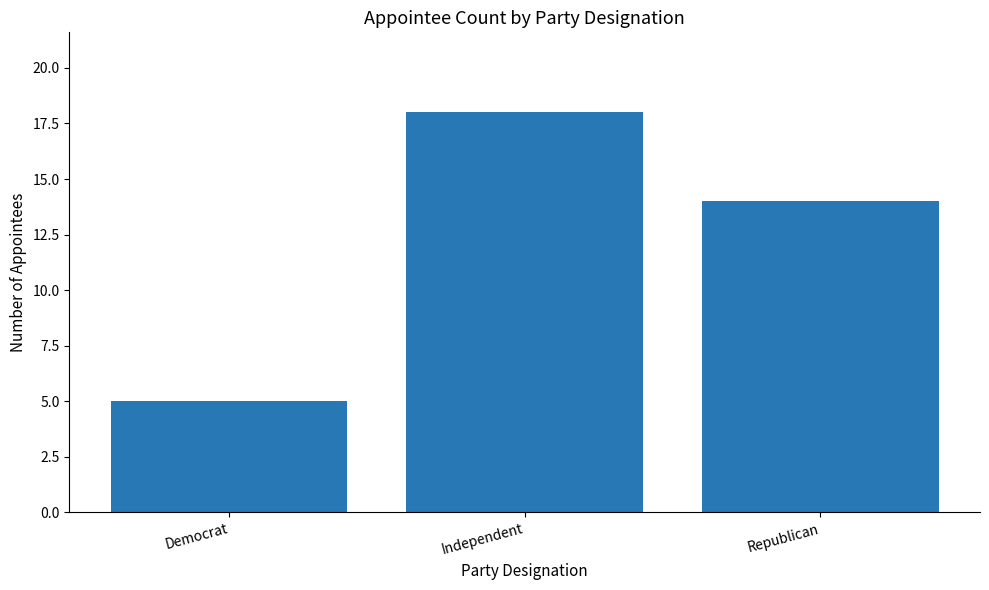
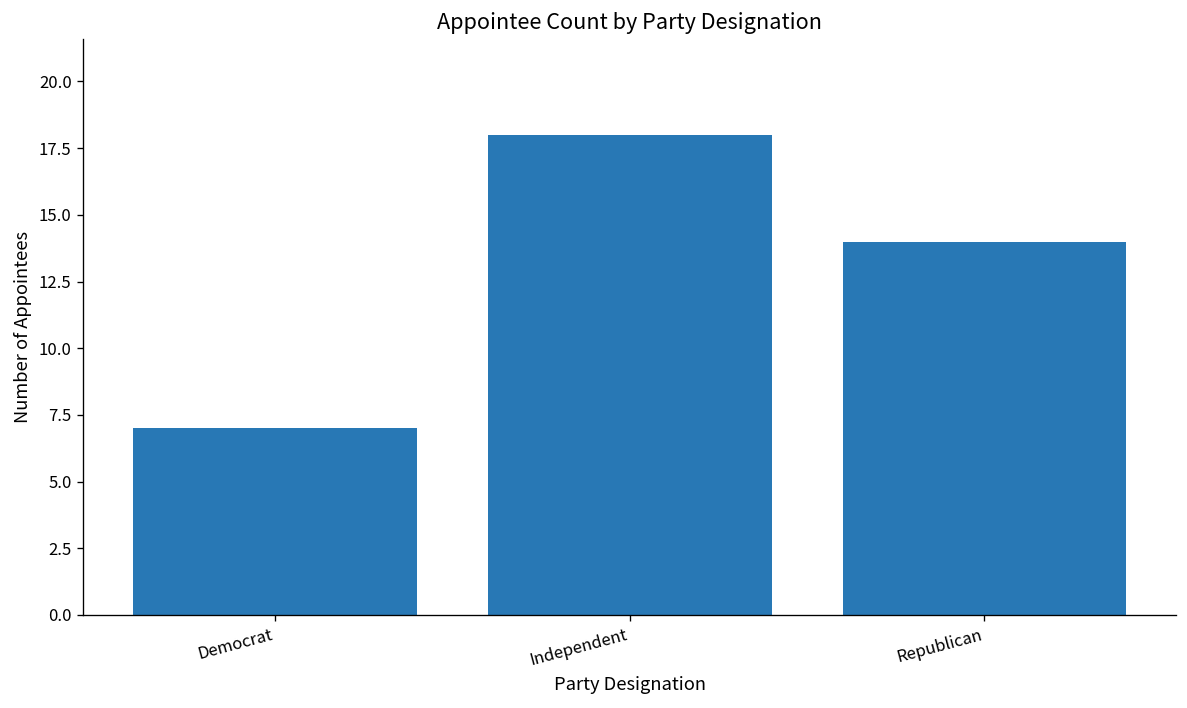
Democrat: 5 -> 7
